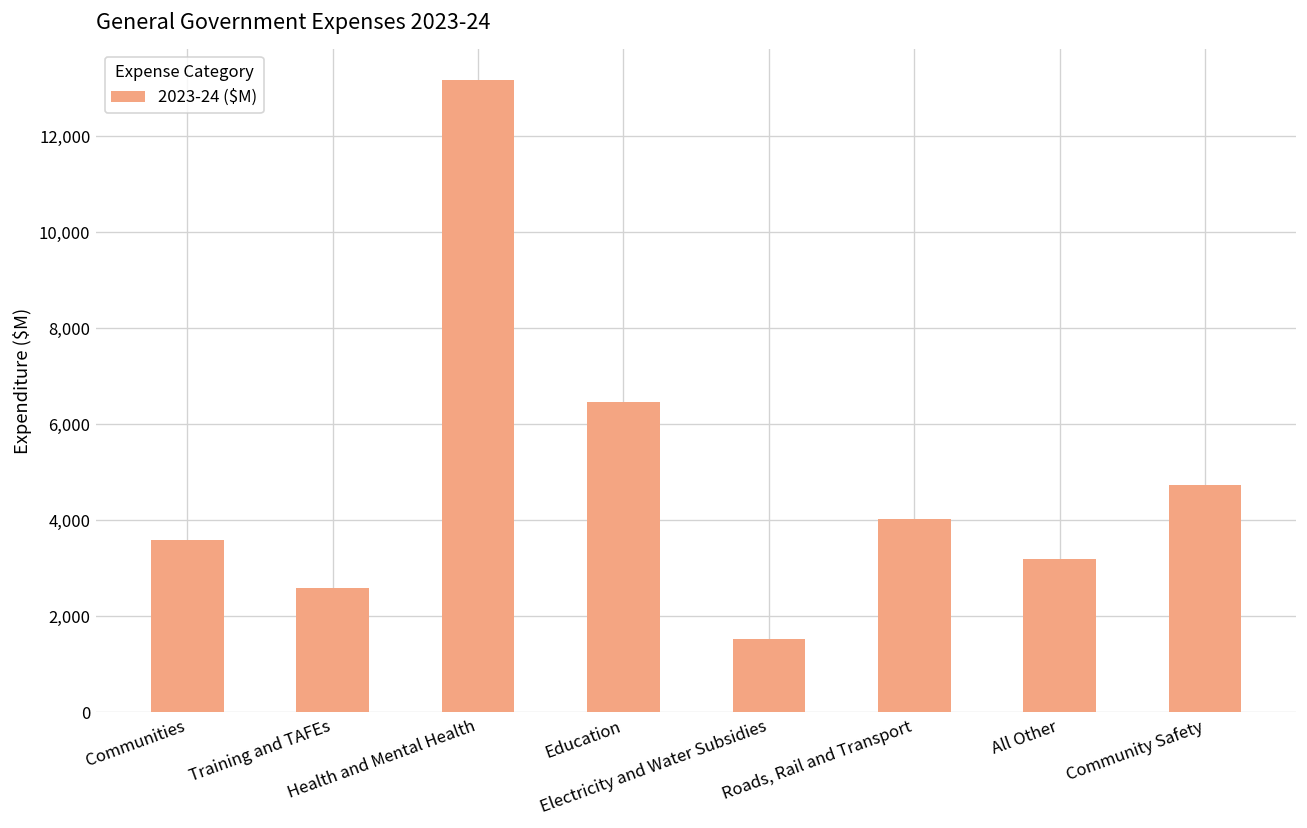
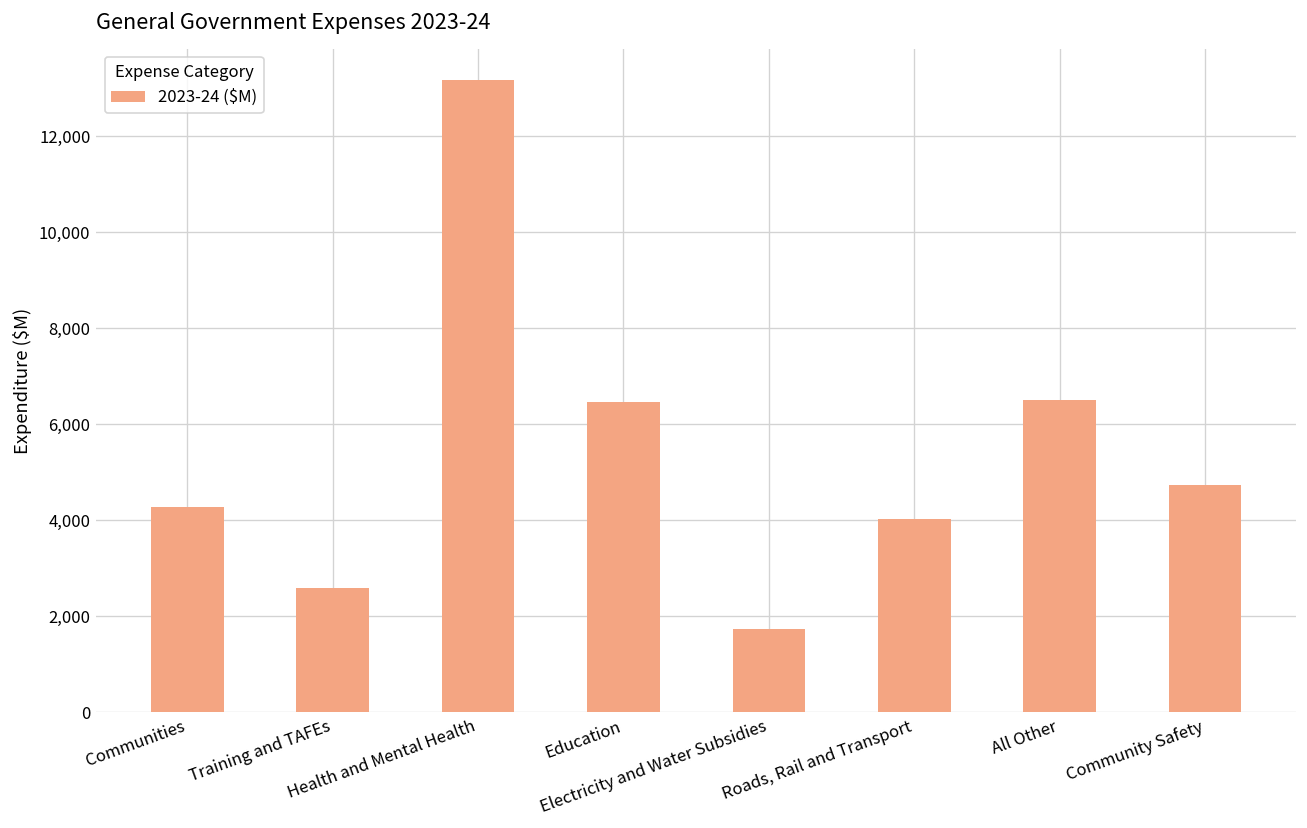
Communities: 3,600 -> 4,300
Electricity and Water Subsidies: 1,500 -> 1,700
All Other: 3,200 -> 6,500
